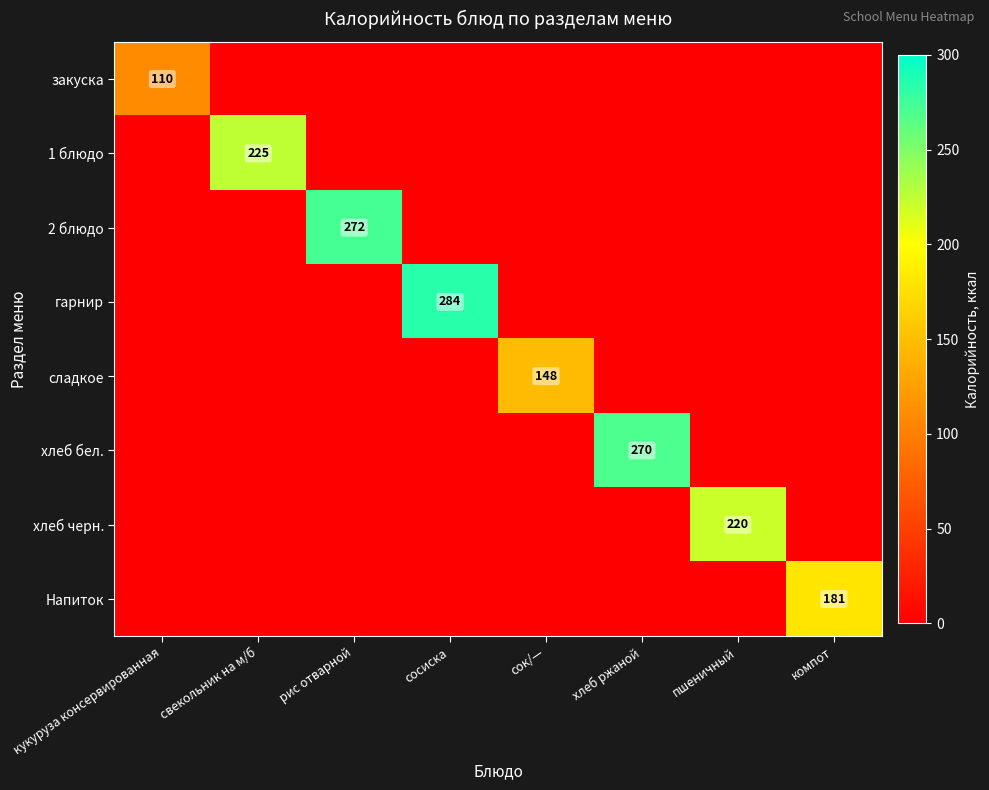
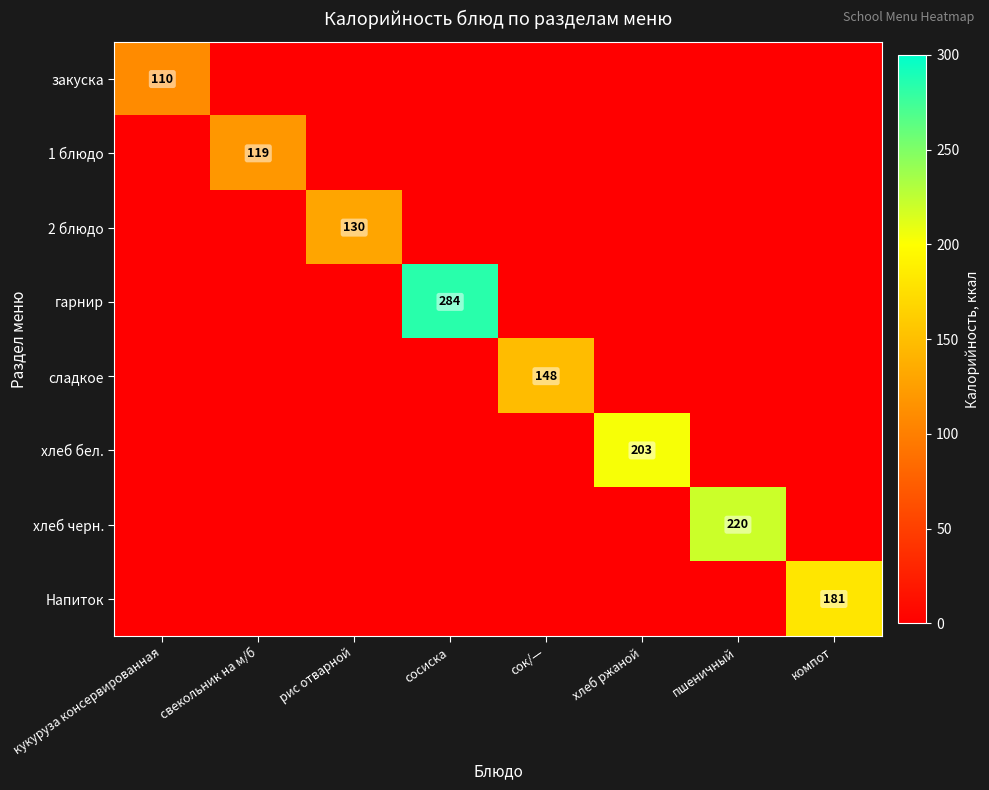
1 блюдо, свекольник на м/б: 225 -> 119
2 блюдо, рис отварной: 272 -> 130
хлеб бел., хлеб ржаной: 270 -> 203
